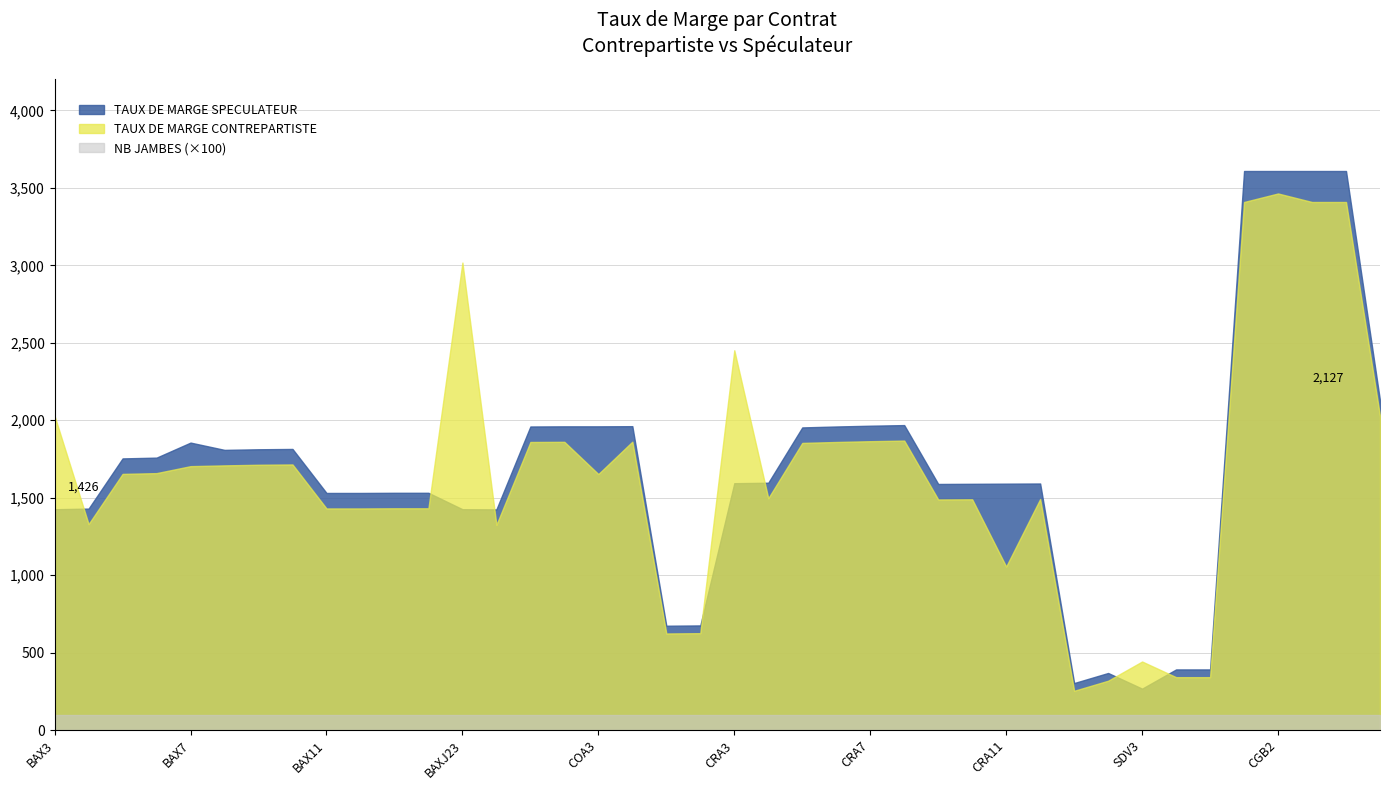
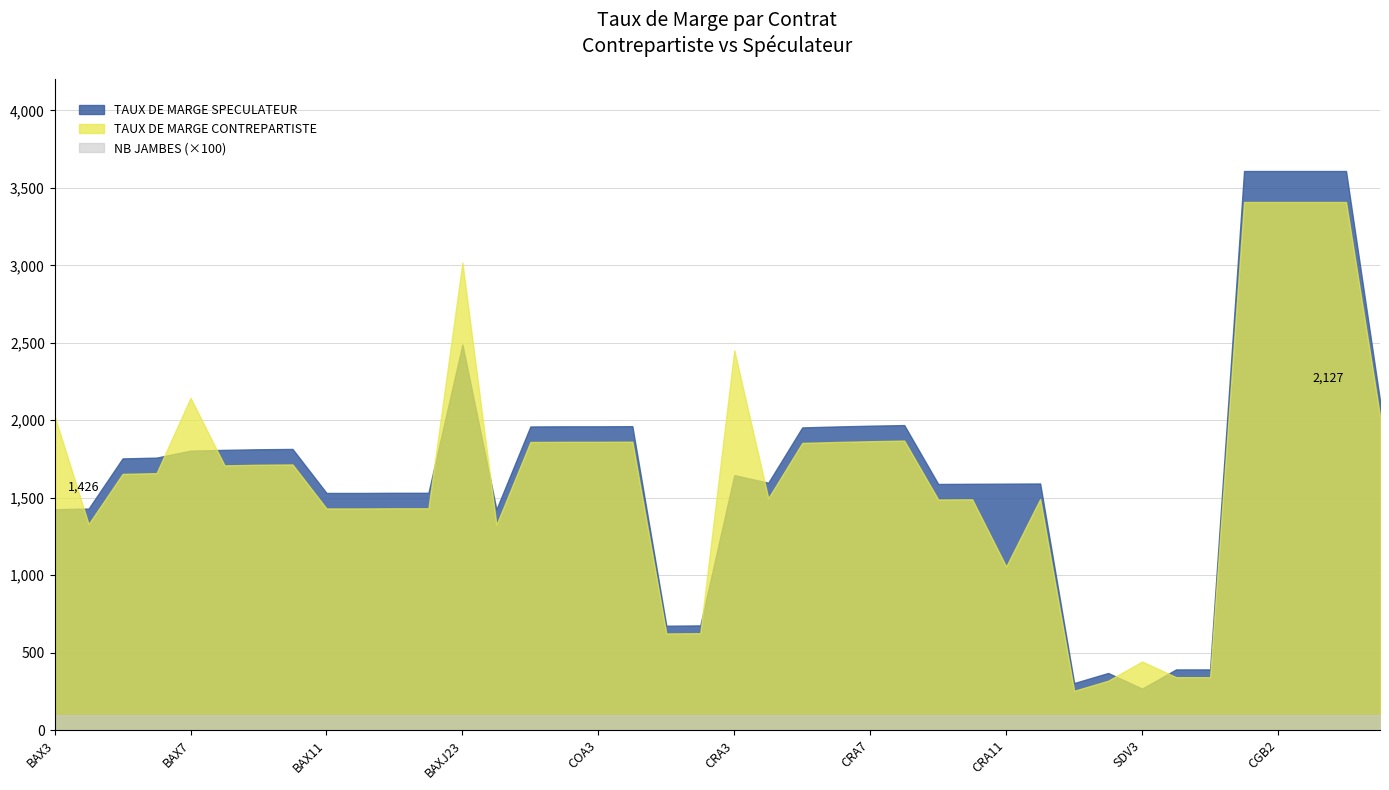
TAUX DE MARGE SPECULATEUR, BAX7: 1,860 -> 1,800
TAUX DE MARGE CONTREPARTISTE, BAX7: 1,700 -> 2,150
TAUX DE MARGE SPECULATEUR, BAXJ23: 1,430 -> 2,490
TAUX DE MARGE CONTREPARTISTE, COA3: 1,650 -> 1,860
TAUX DE MARGE SPECULATEUR, CRA3: 1,590 -> 1,650
TAUX DE MARGE CONTREPARTISTE, CGB2: 3,460 -> 3,410
